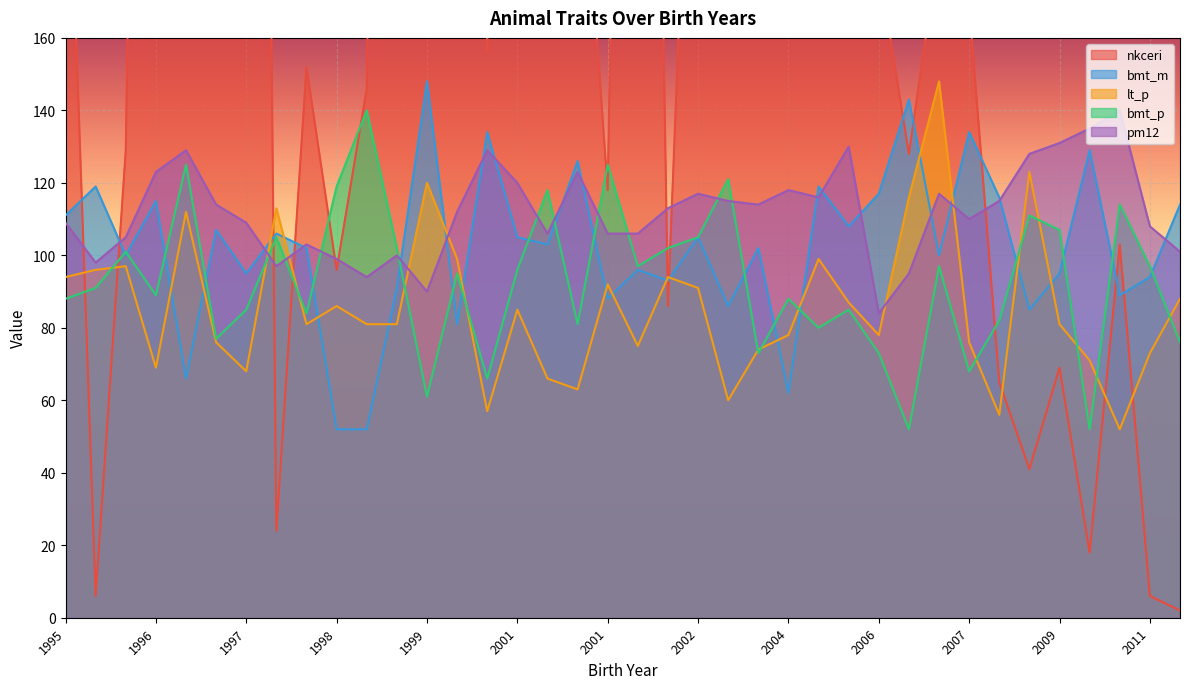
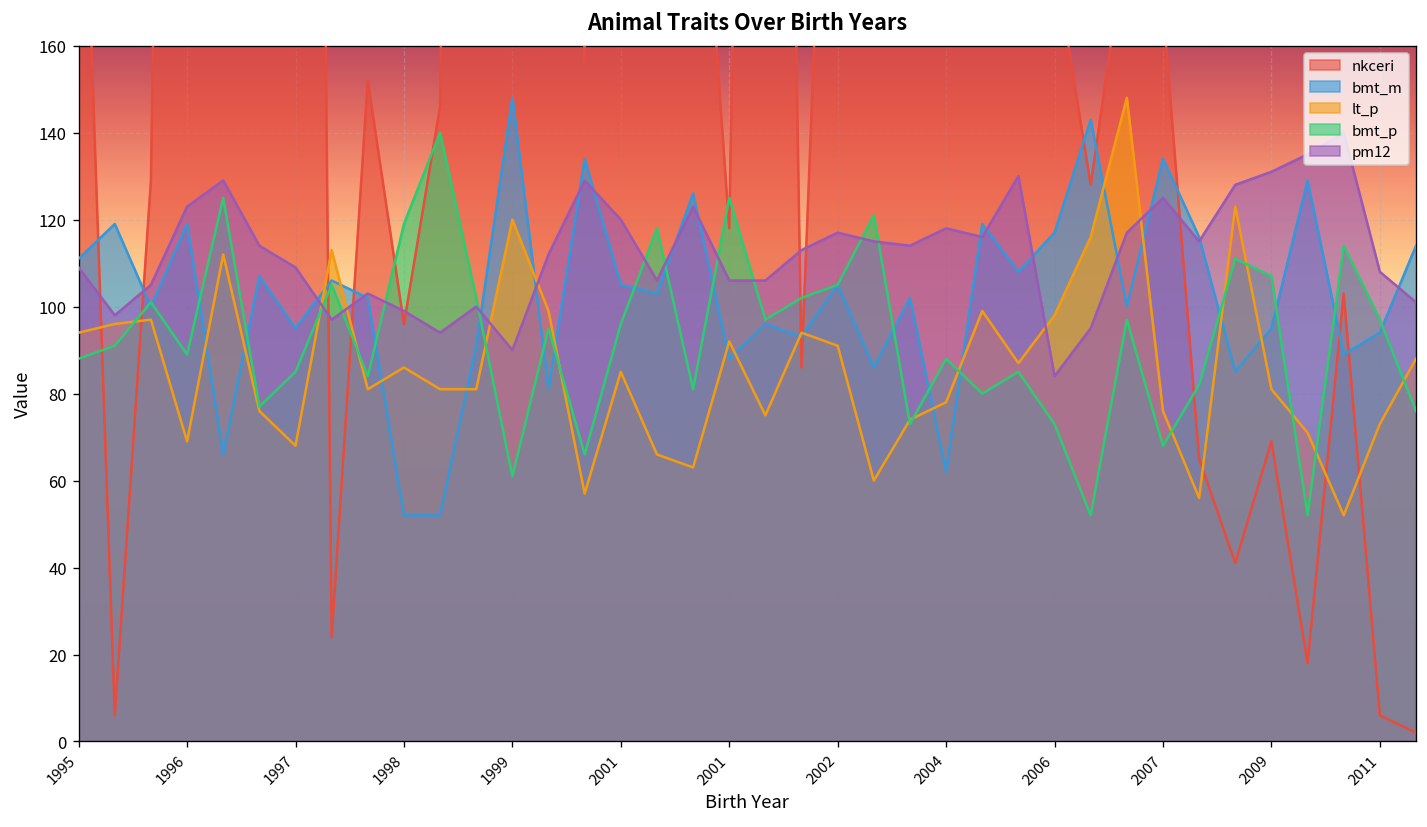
bmt_m, 1996: 115 -> 119
lt_p, 2006: 78 -> 98
pm12, 2007: 110 -> 125
